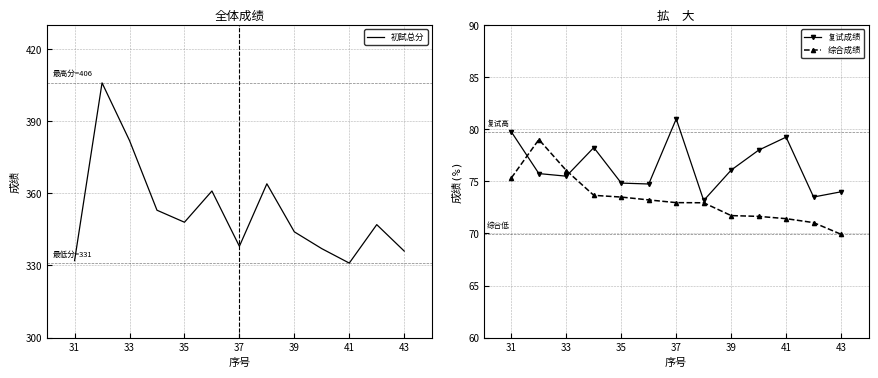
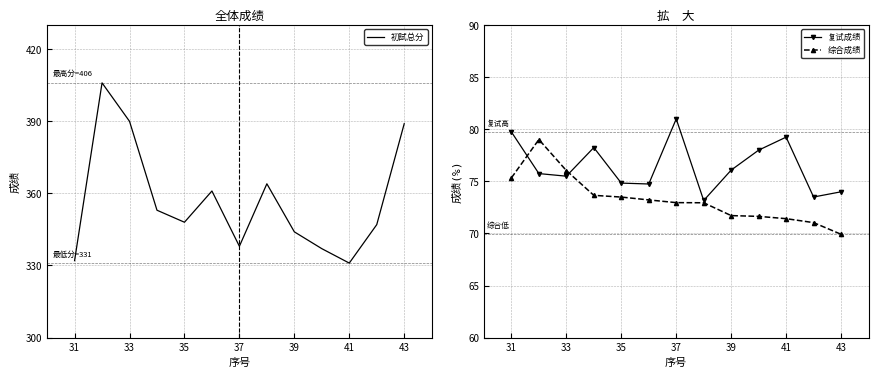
全体成绩, 33: 382 -> 390
全体成绩, 43: 336 -> 389
